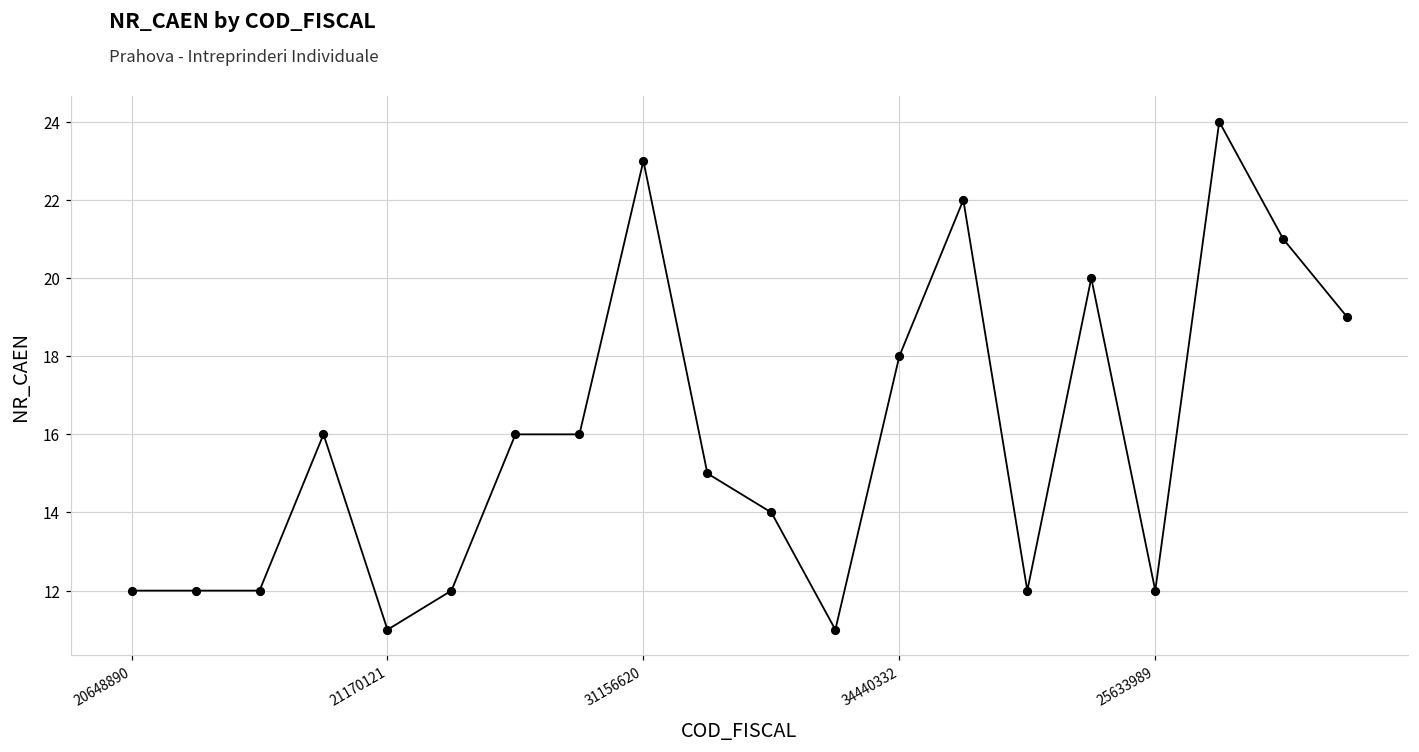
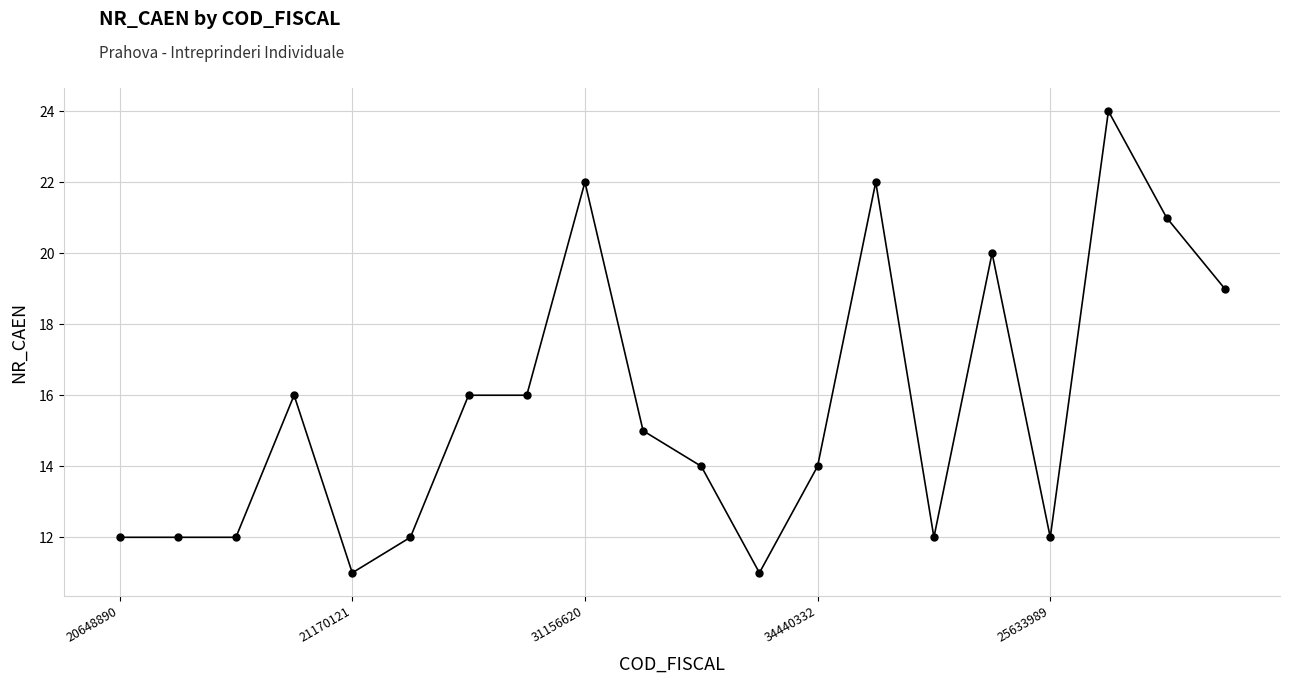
31156620: 23 -> 22
34440332: 18 -> 14
